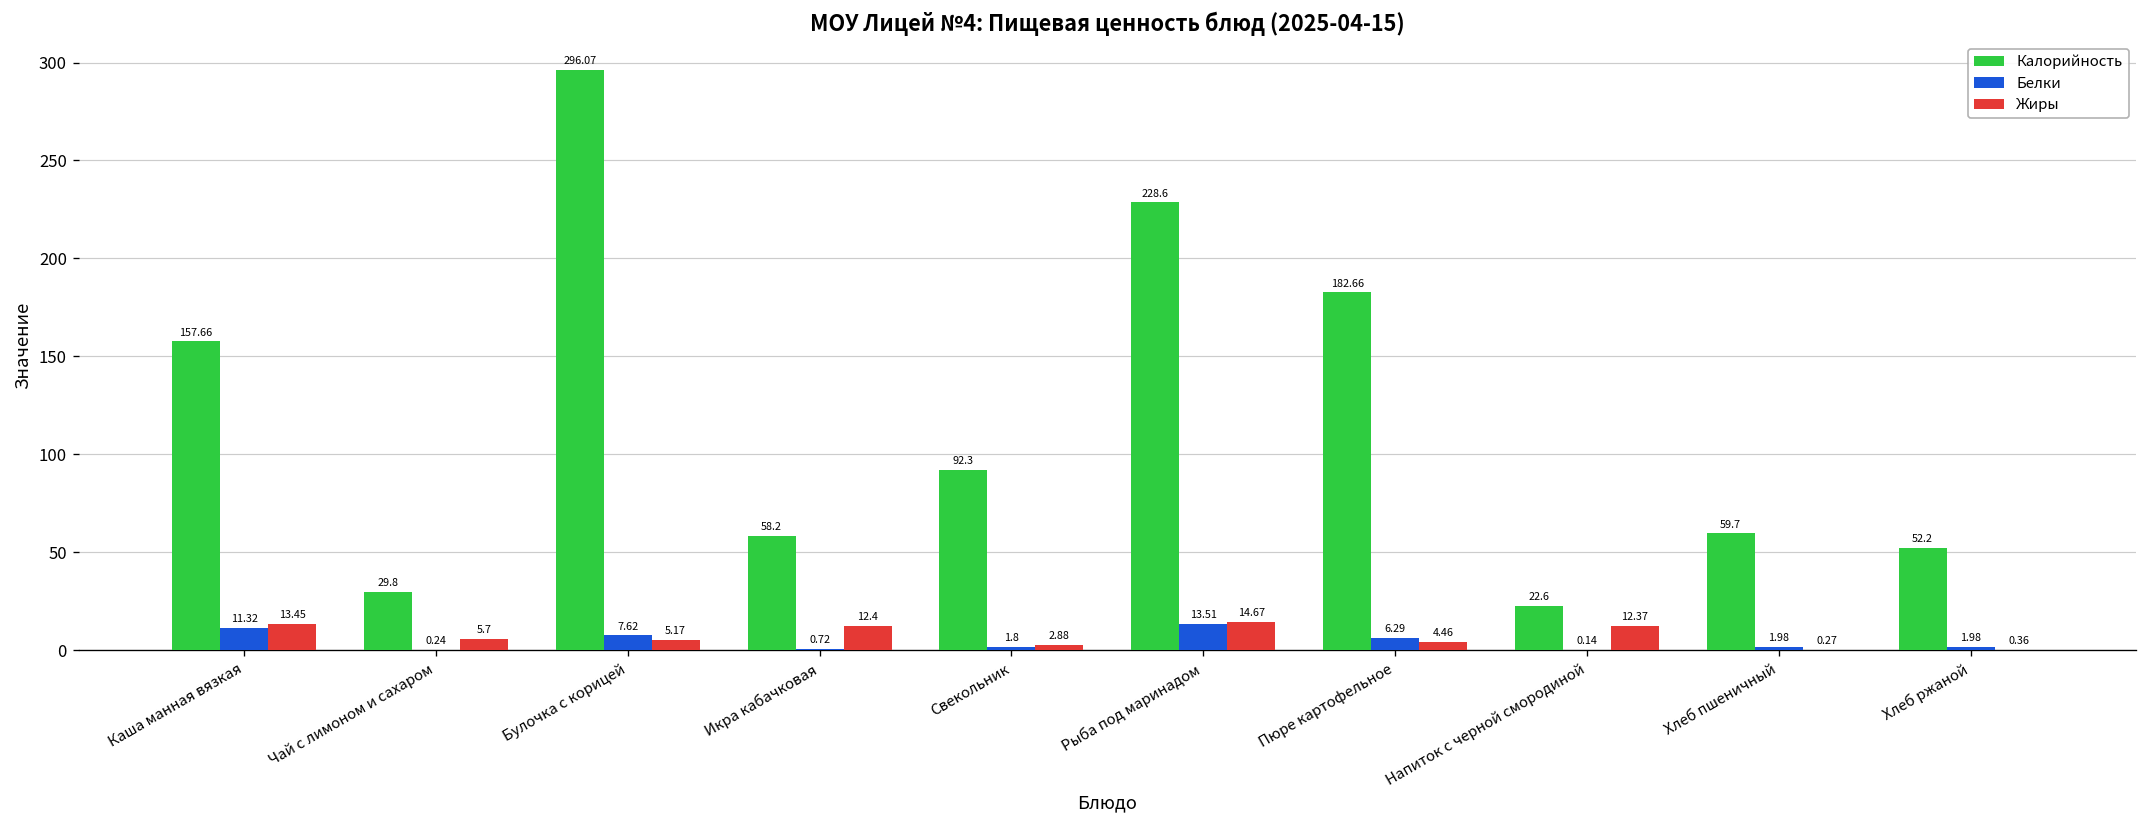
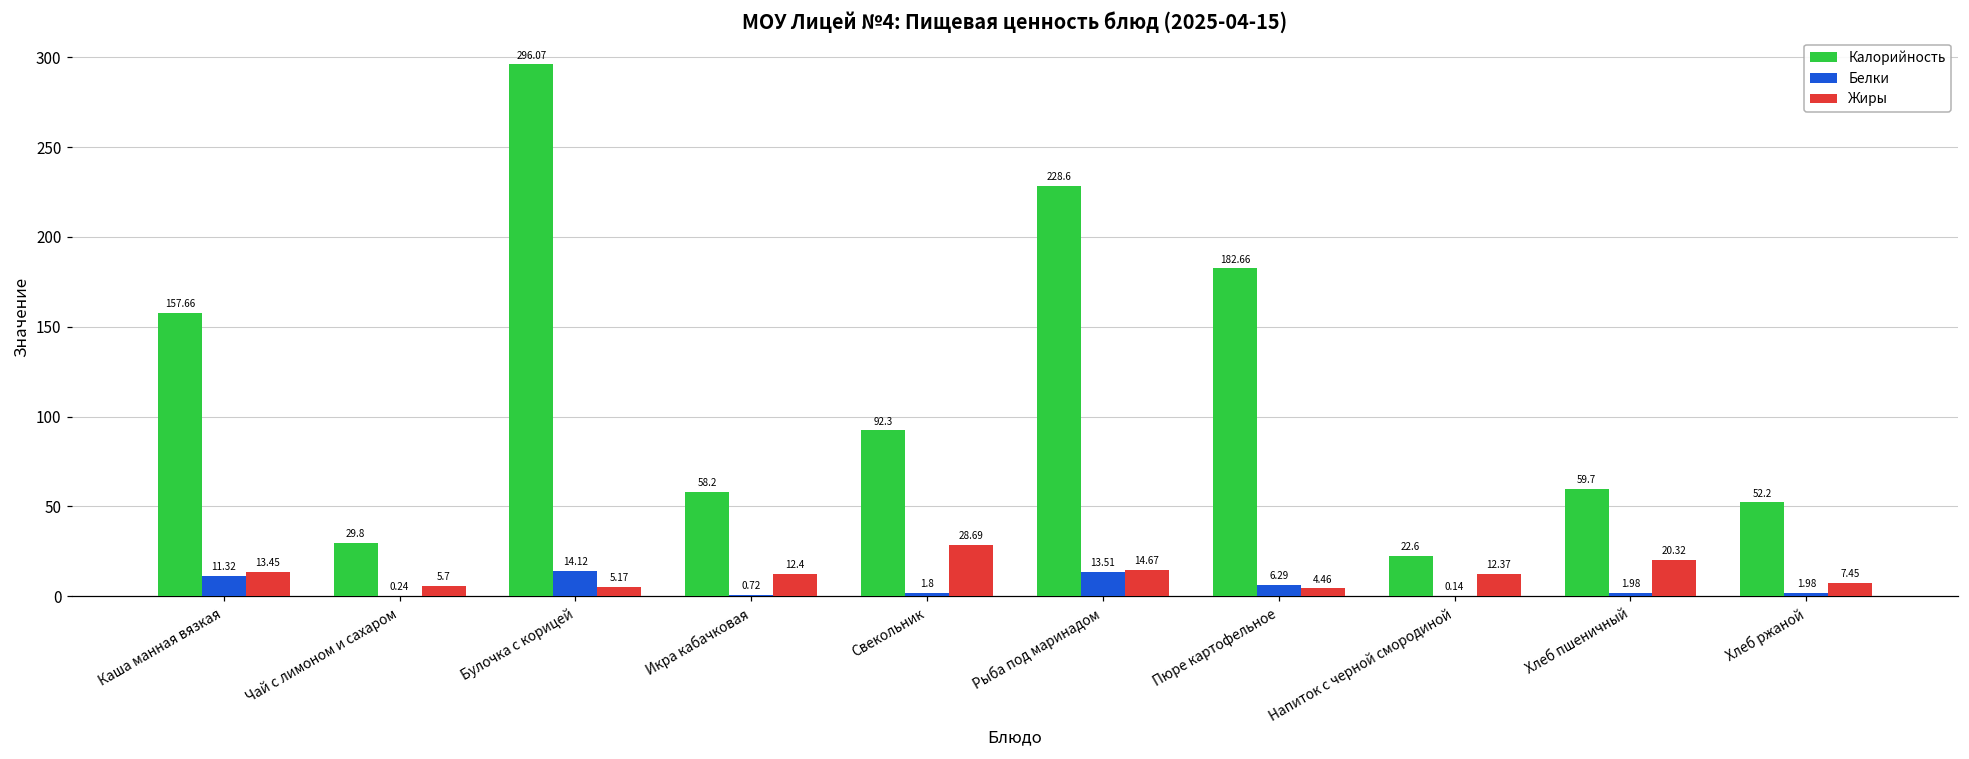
Белки, Булочка с корицей: 7.62 -> 14.12
Жиры, Свекольник: 2.88 -> 28.69
Жиры, Хлеб пшеничный: 0.27 -> 20.32
Жиры, Хлеб ржаной: 0.36 -> 7.45
